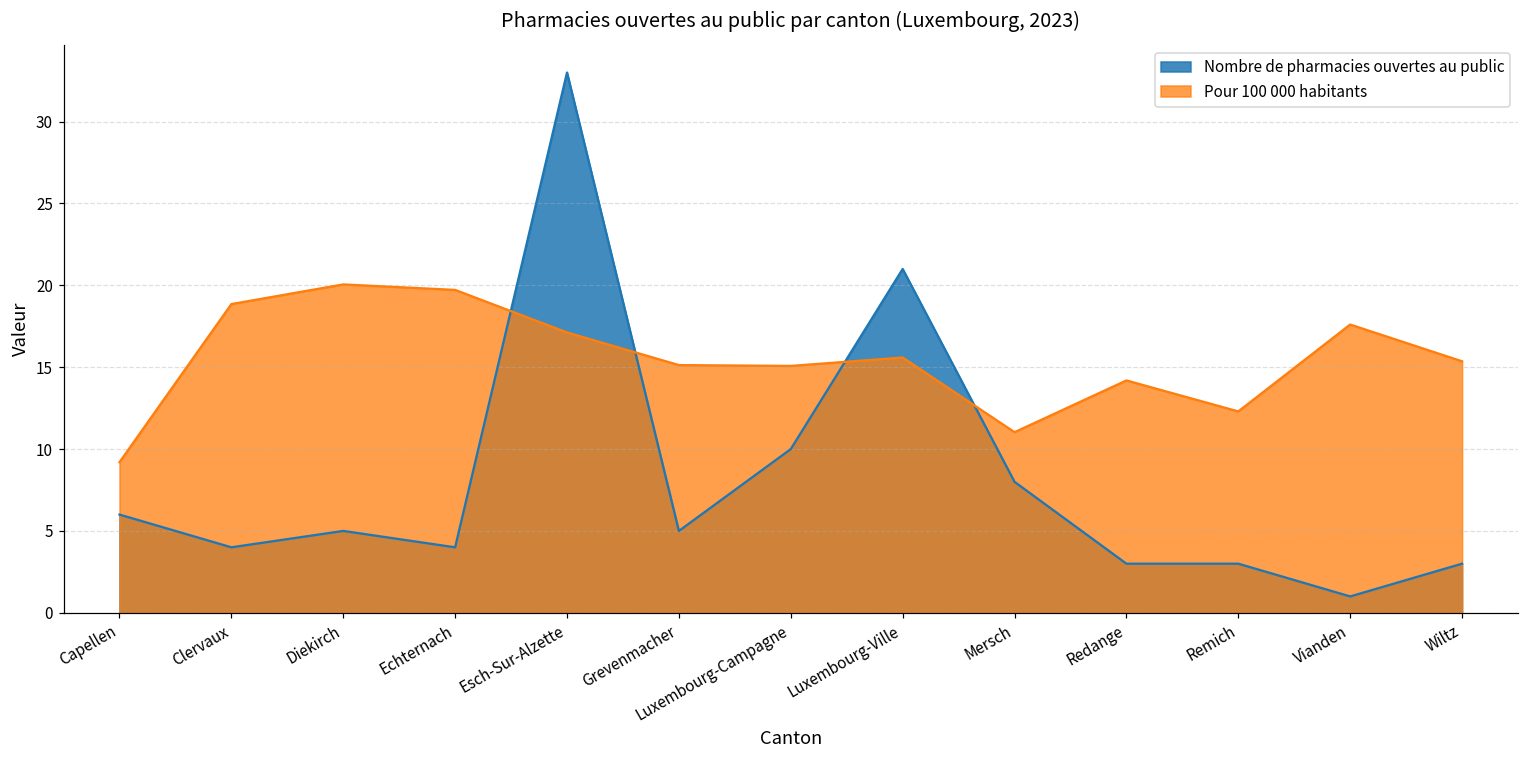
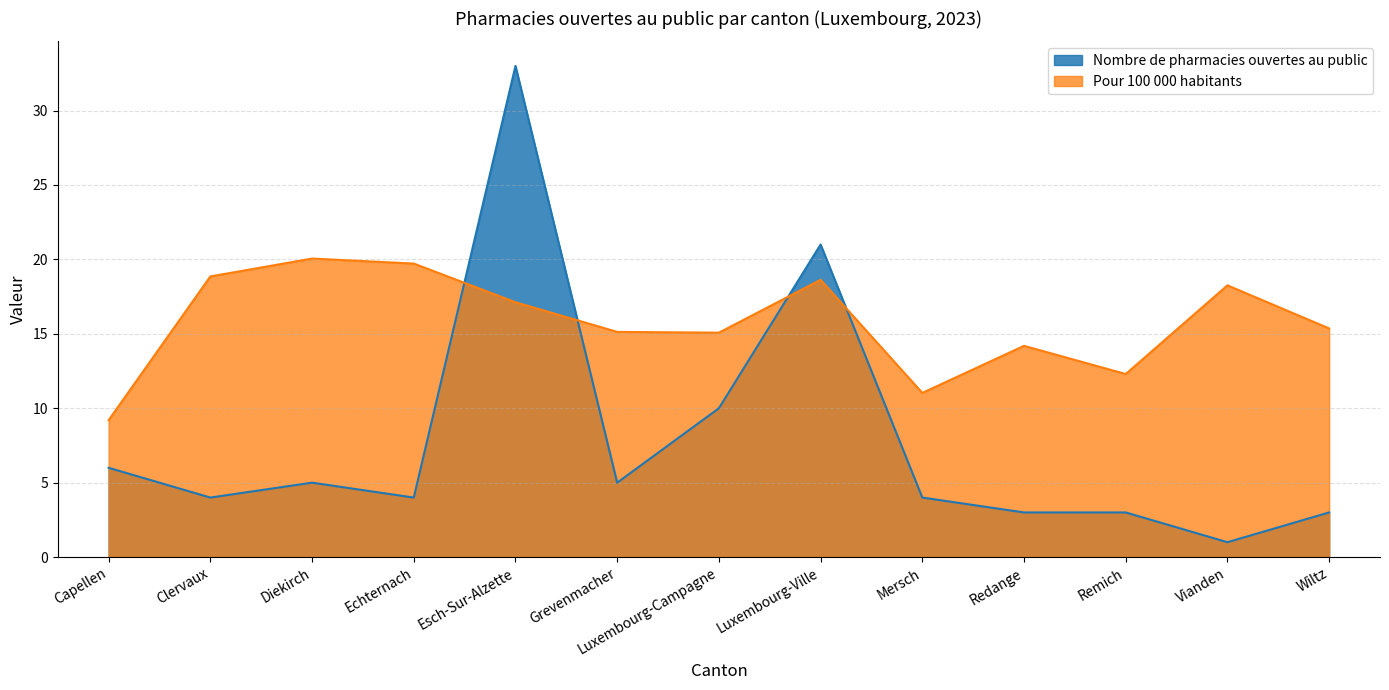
Pour 100 000 habitants, Luxembourg-Ville: 15.6 -> 18.6
Nombre de pharmacies ouvertes au public, Mersch: 8 -> 4
Pour 100 000 habitants, Vianden: 17.6 -> 18.3
